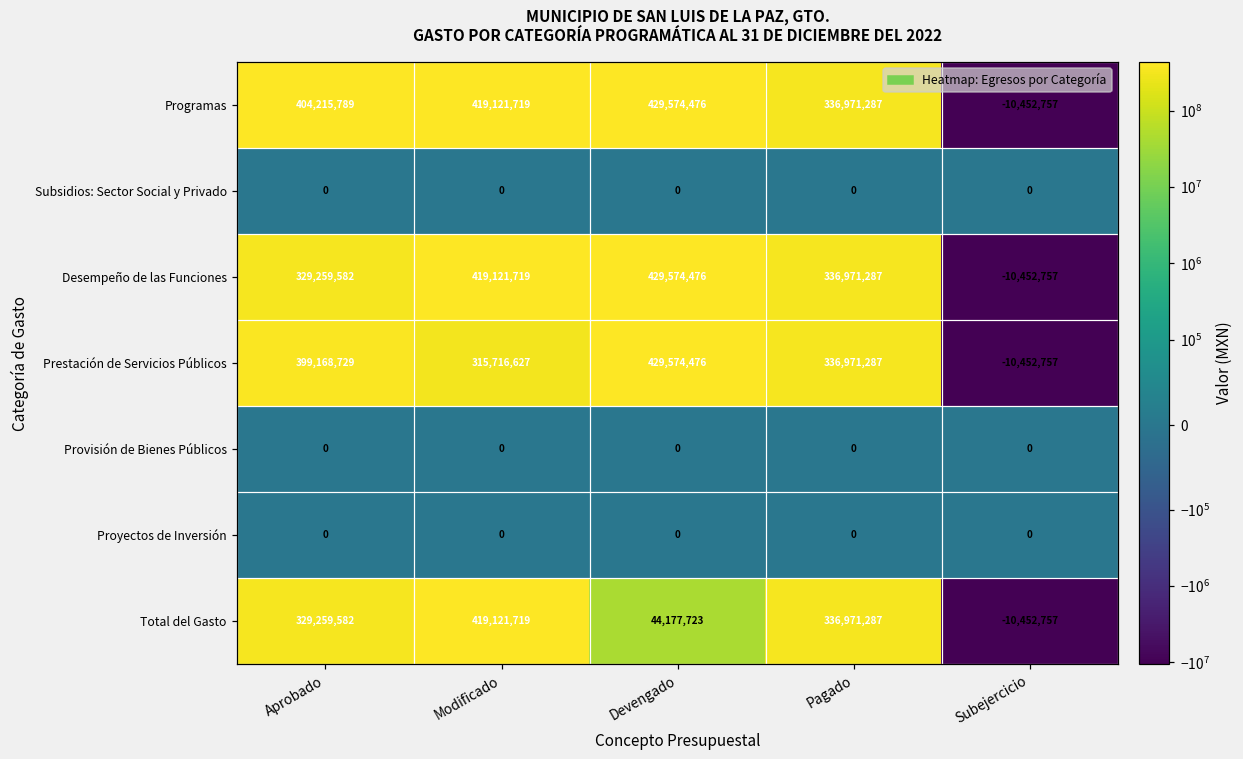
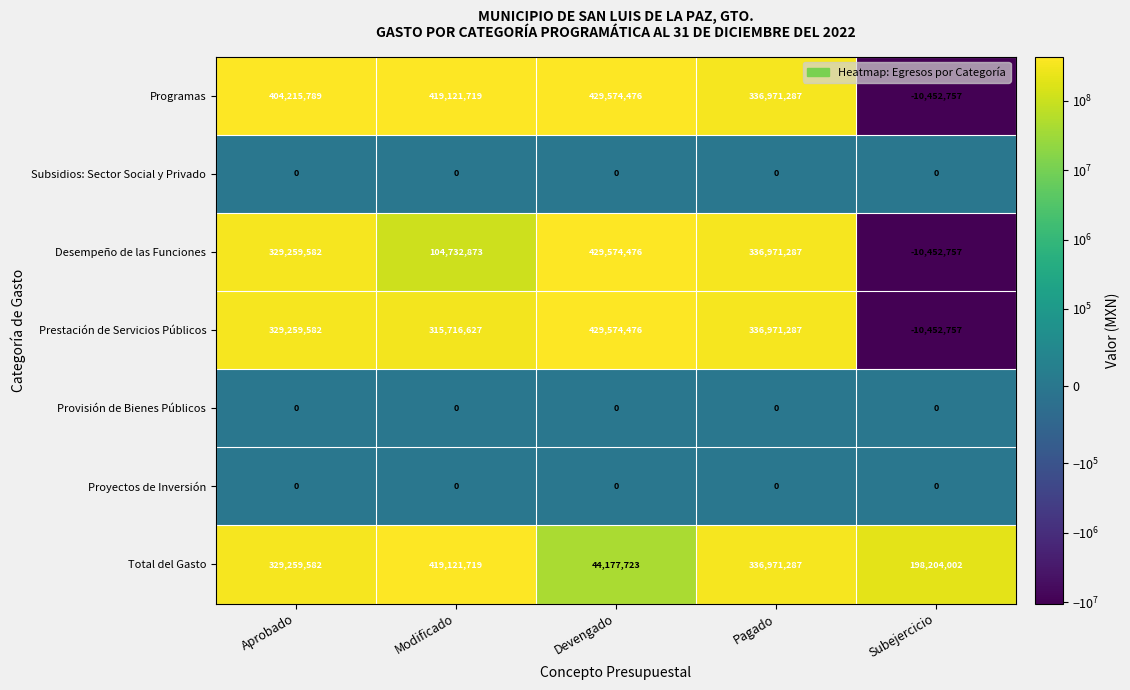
Desempeño de las Funciones, Modificado: 419,121,719 -> 104,732,873
Prestación de Servicios Públicos, Aprobado: 399,168,729 -> 329,259,582
Total del Gasto, Subejercicio: -10,452,757 -> 198,204,002
